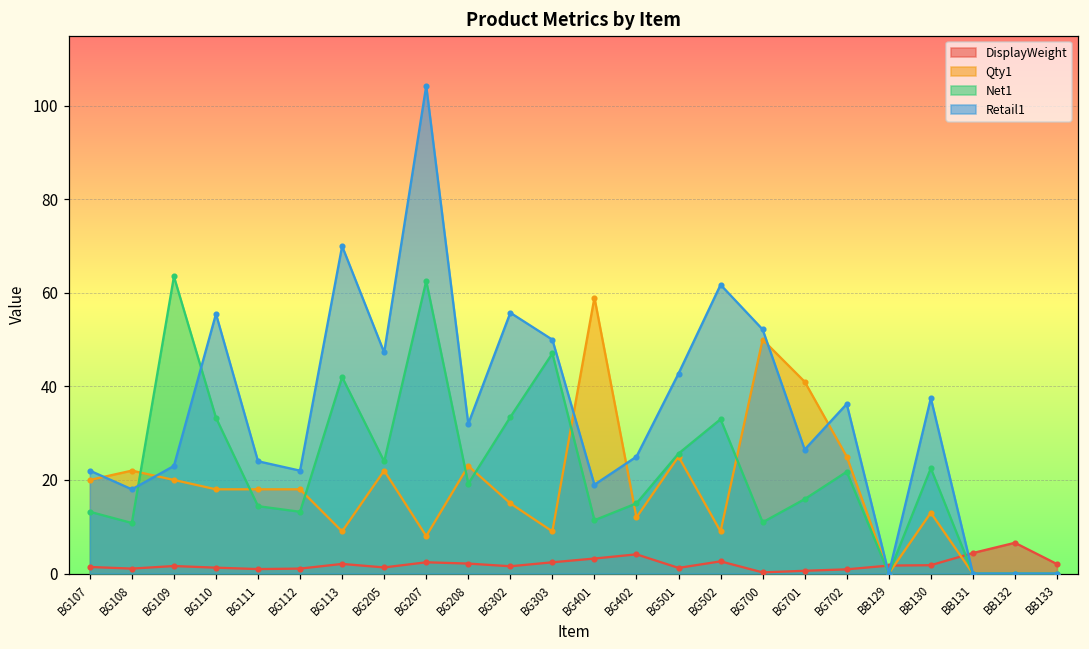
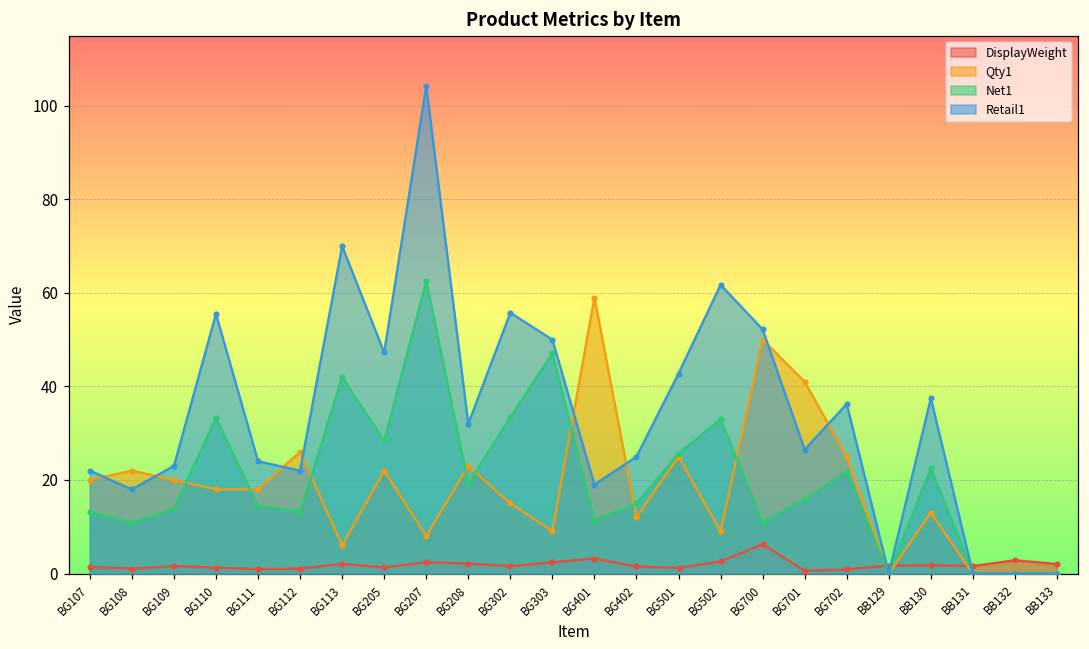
Net1, BG109: 64 -> 14
Qty1, BG112: 18 -> 26
Qty1, BG113: 9 -> 6
Net1, BG205: 24 -> 28
DisplayWeight, BG402: 4 -> 2
DisplayWeight, BG700: 0 -> 6
DisplayWeight, BB131: 4 -> 2
DisplayWeight, BB132: 7 -> 3
